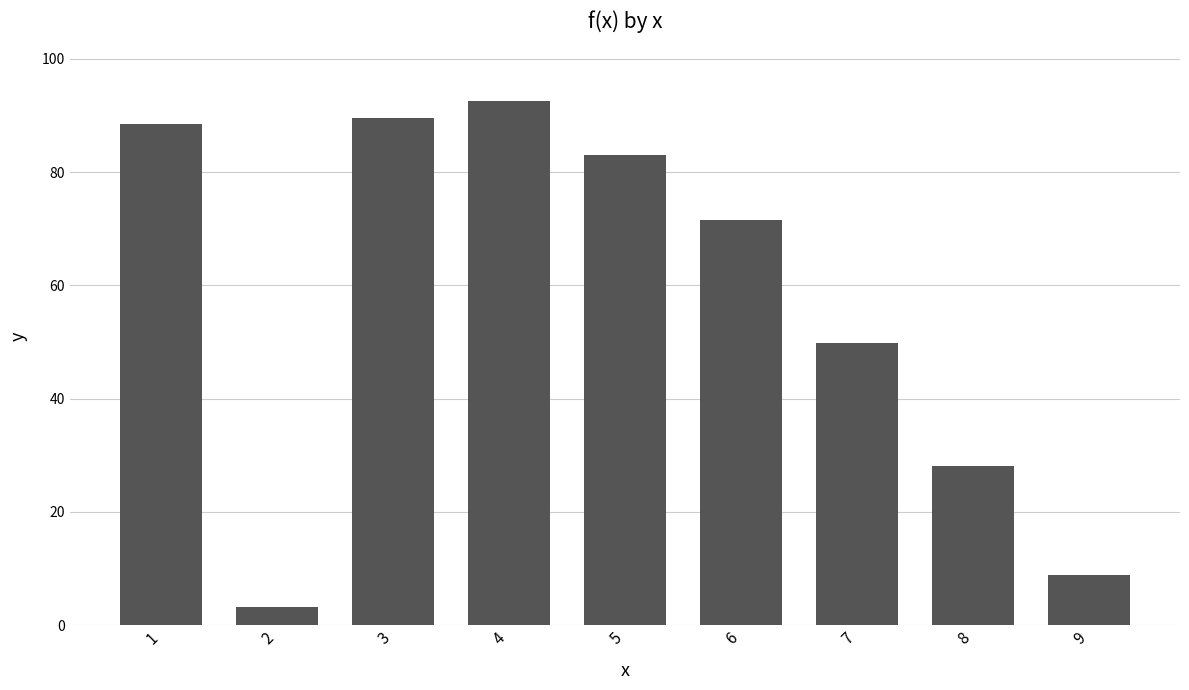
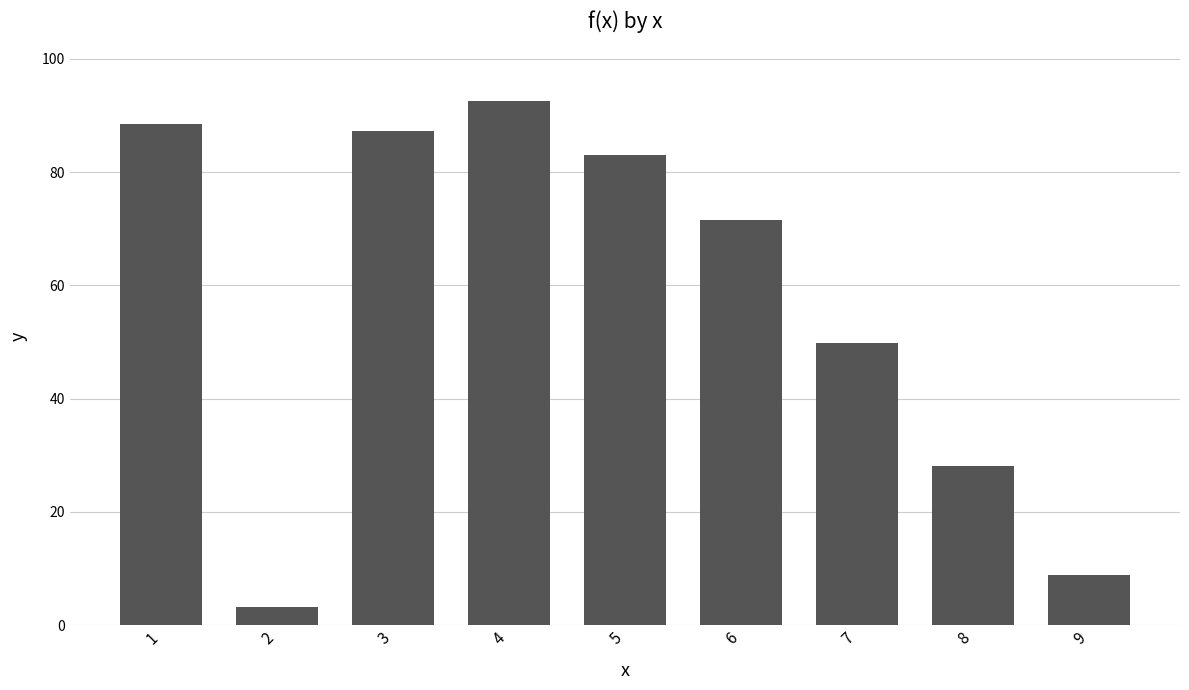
3: 90 -> 87
